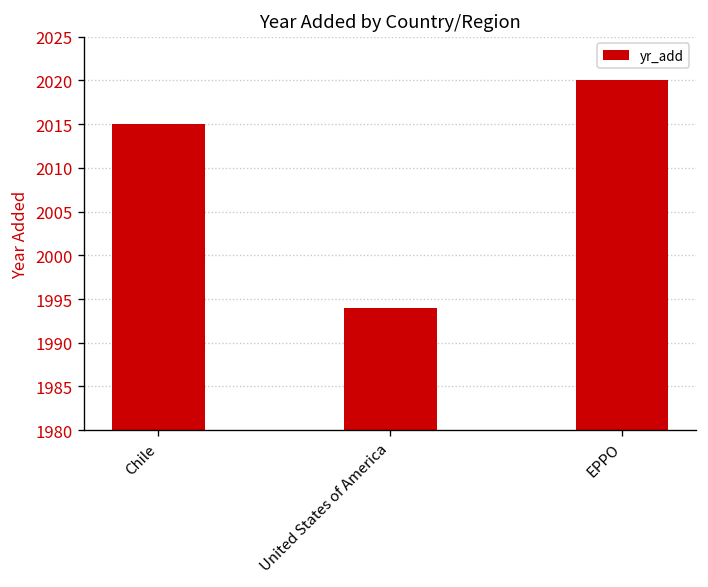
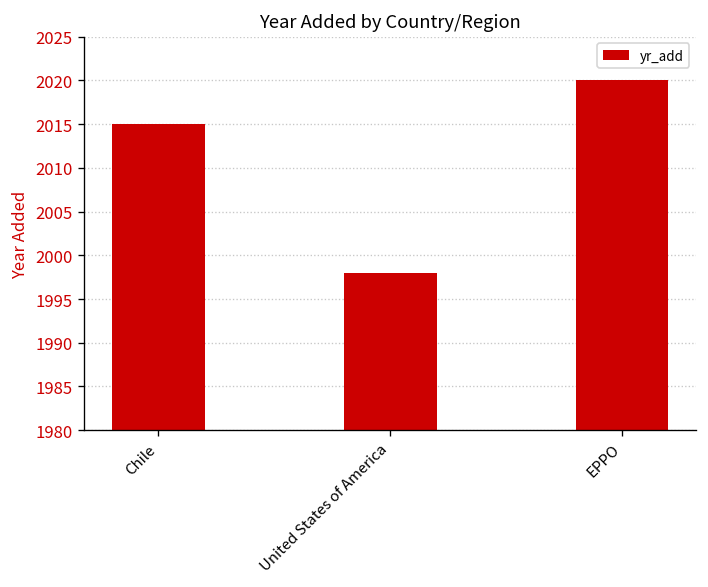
United States of America: 1994 -> 1998
